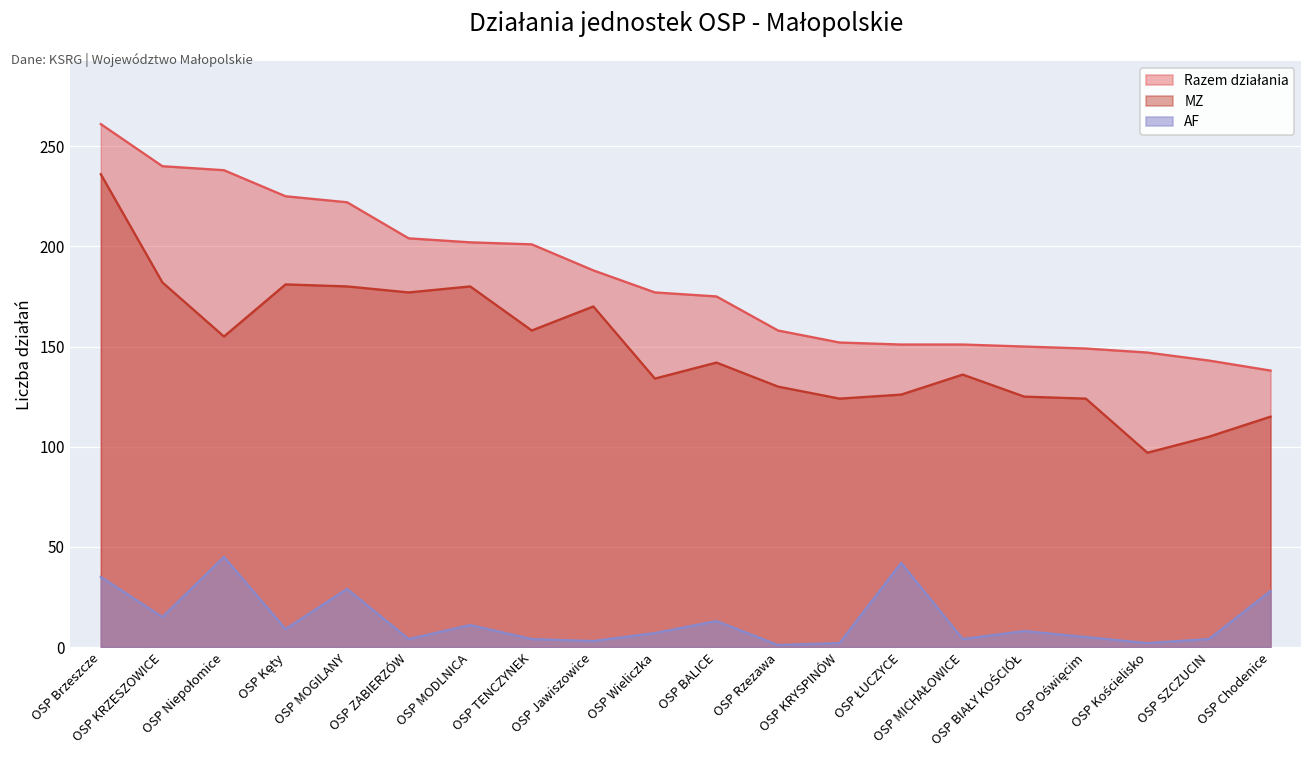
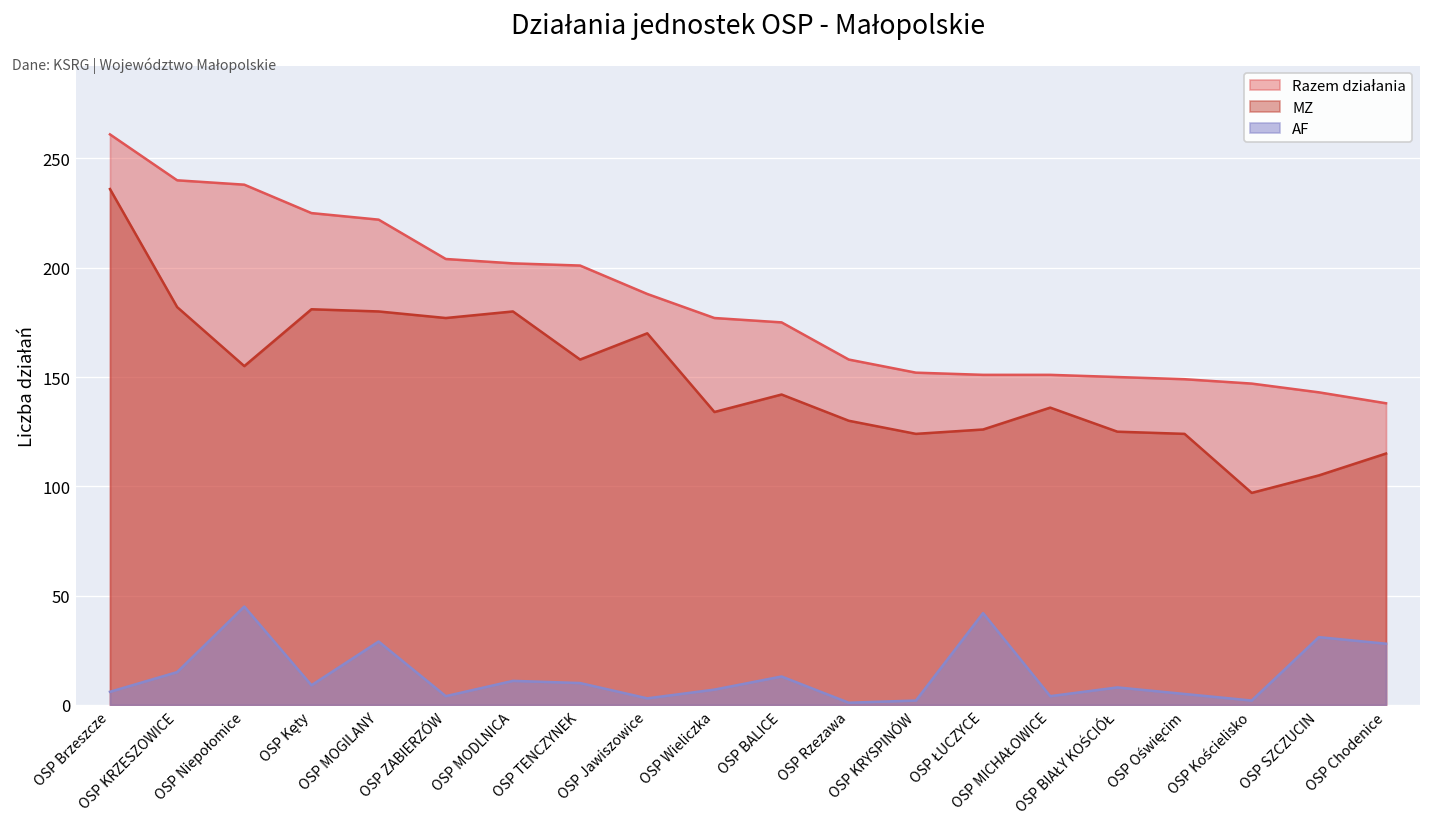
AF, OSP Brzeszcze: 35 -> 6
AF, OSP TENCZYNEK: 4 -> 10
AF, OSP SZCZUCIN: 4 -> 31
